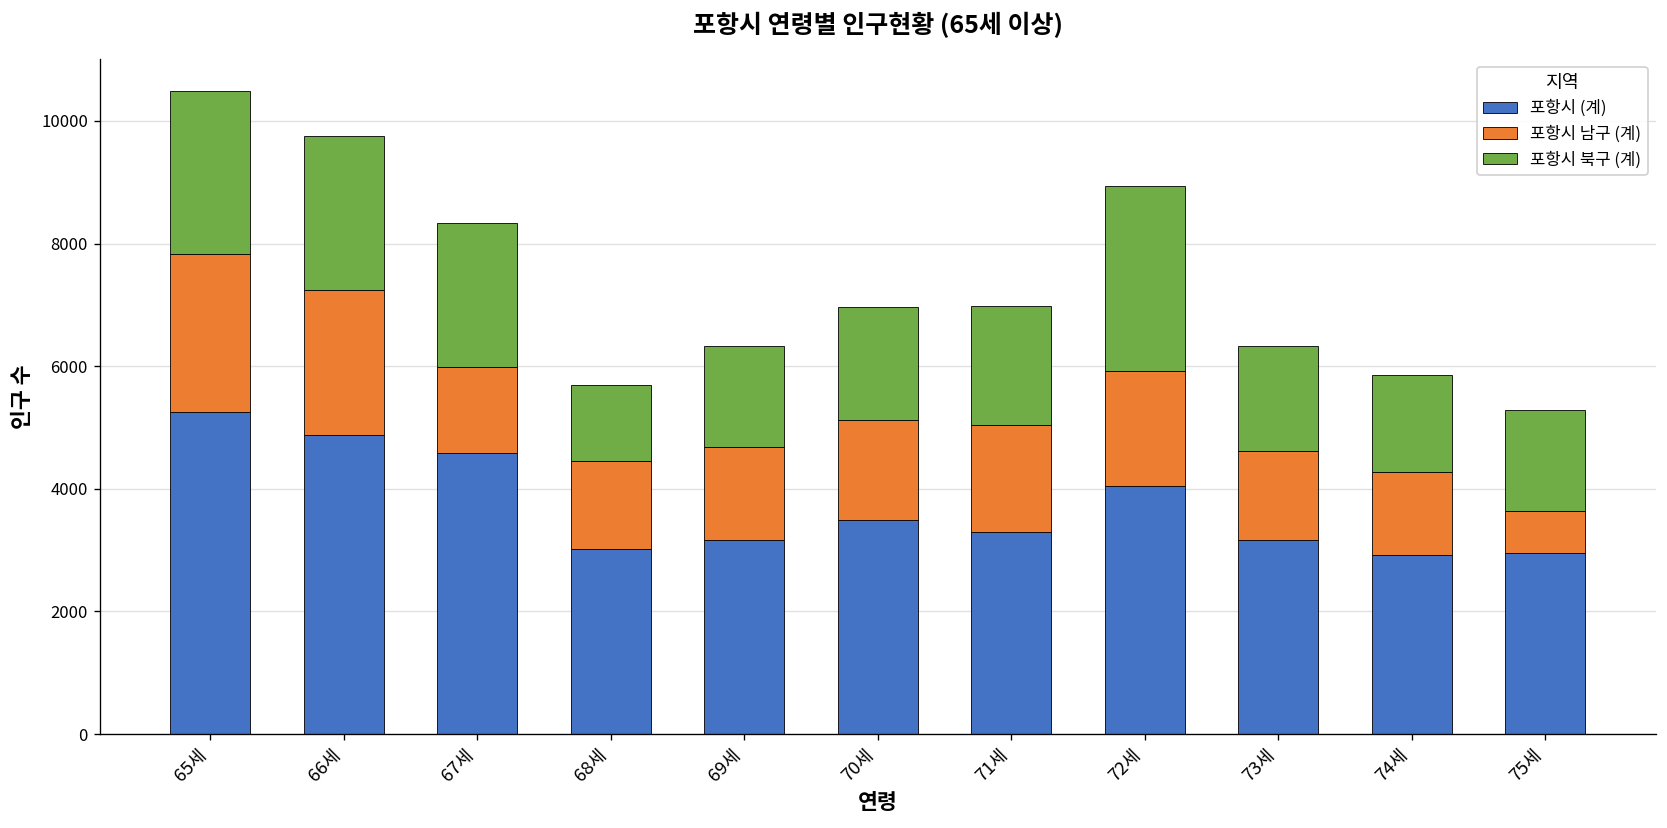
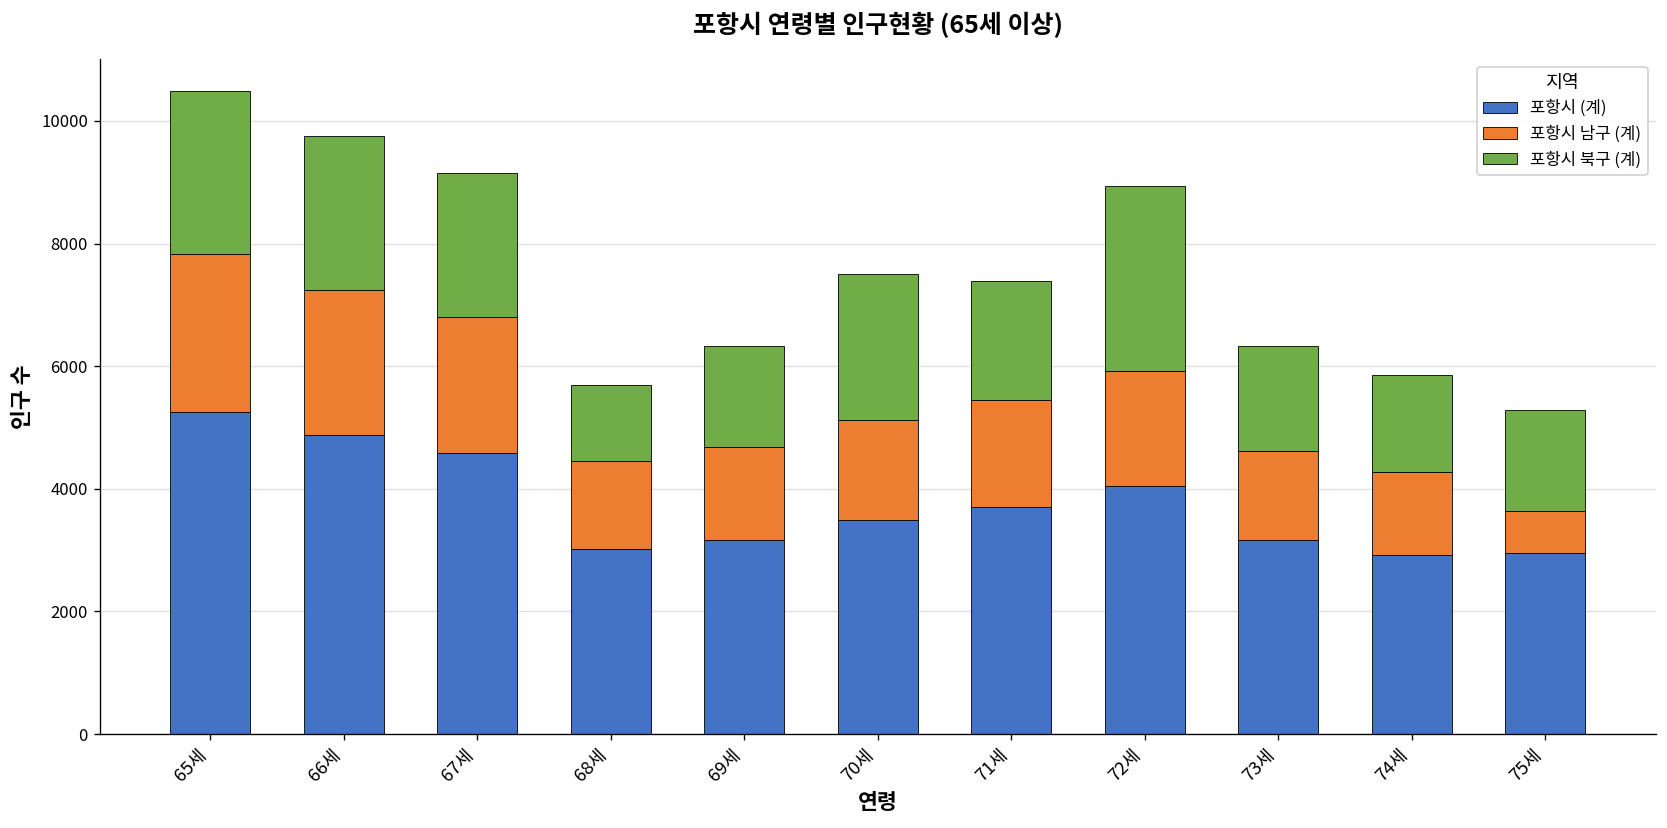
포항시 남구 (계), 67세: 1400 -> 2200
포항시 북구 (계), 70세: 1800 -> 2400
포항시 (계), 71세: 3300 -> 3700
